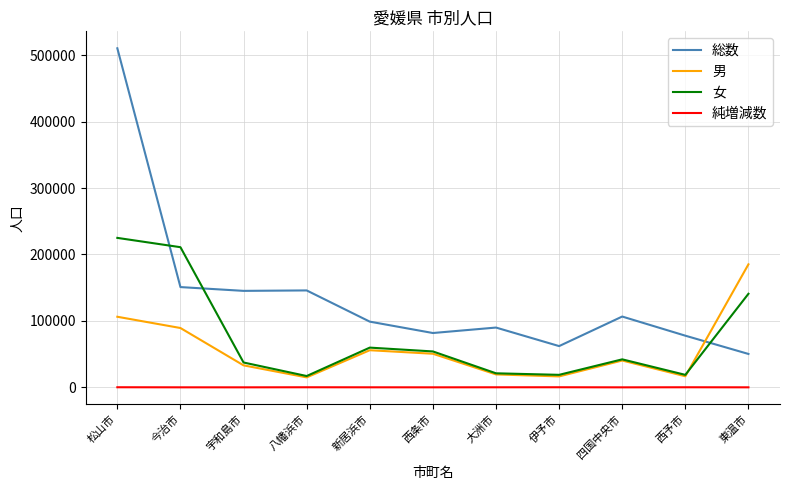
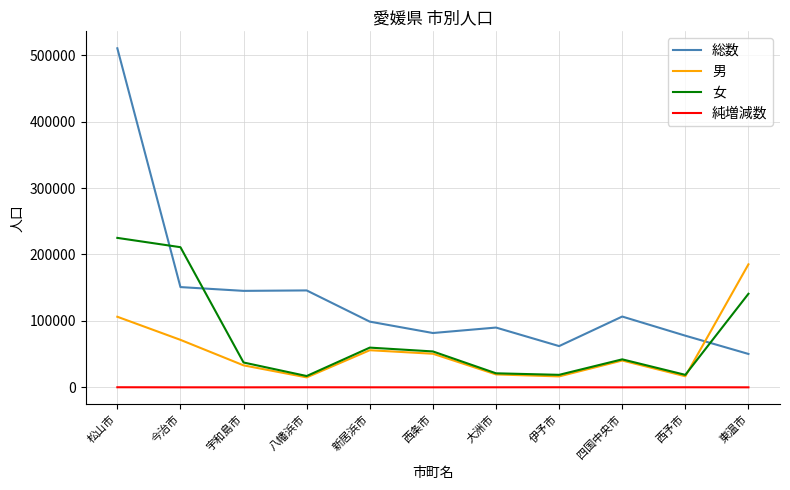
男, 今治市: 90000 -> 70000
